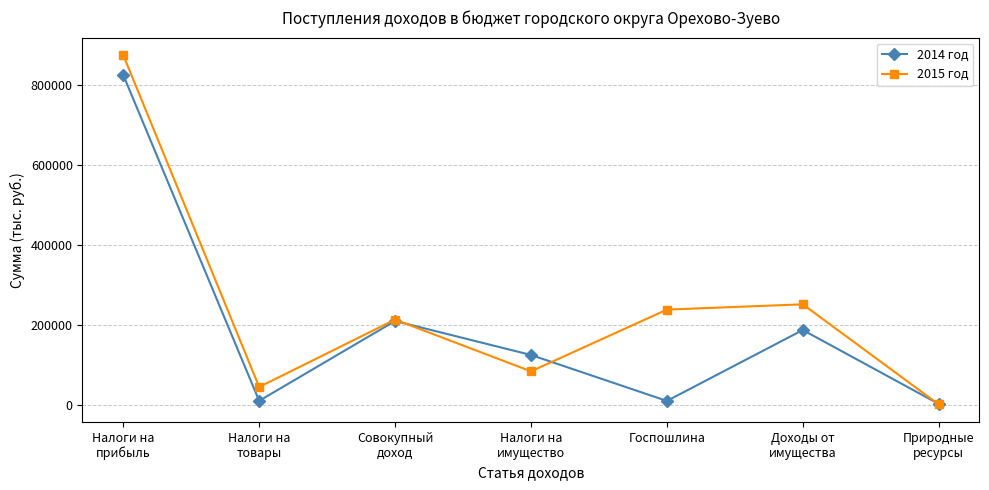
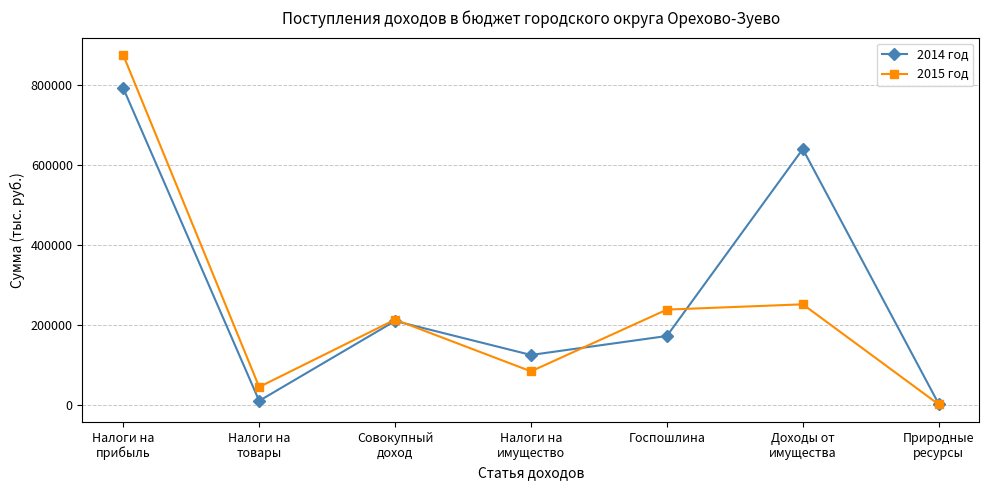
2014 год, Налоги на прибыль: 830000 -> 790000
2014 год, Госпошлина: 10000 -> 170000
2014 год, Доходы от имущества: 190000 -> 640000
